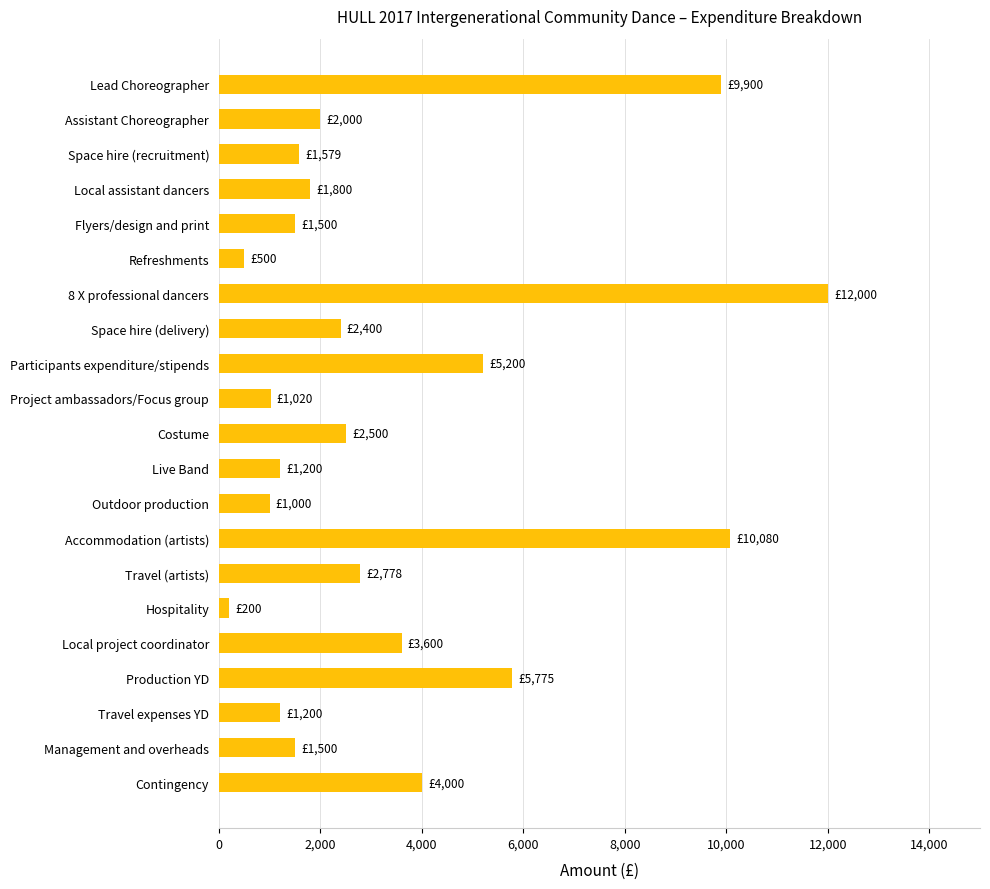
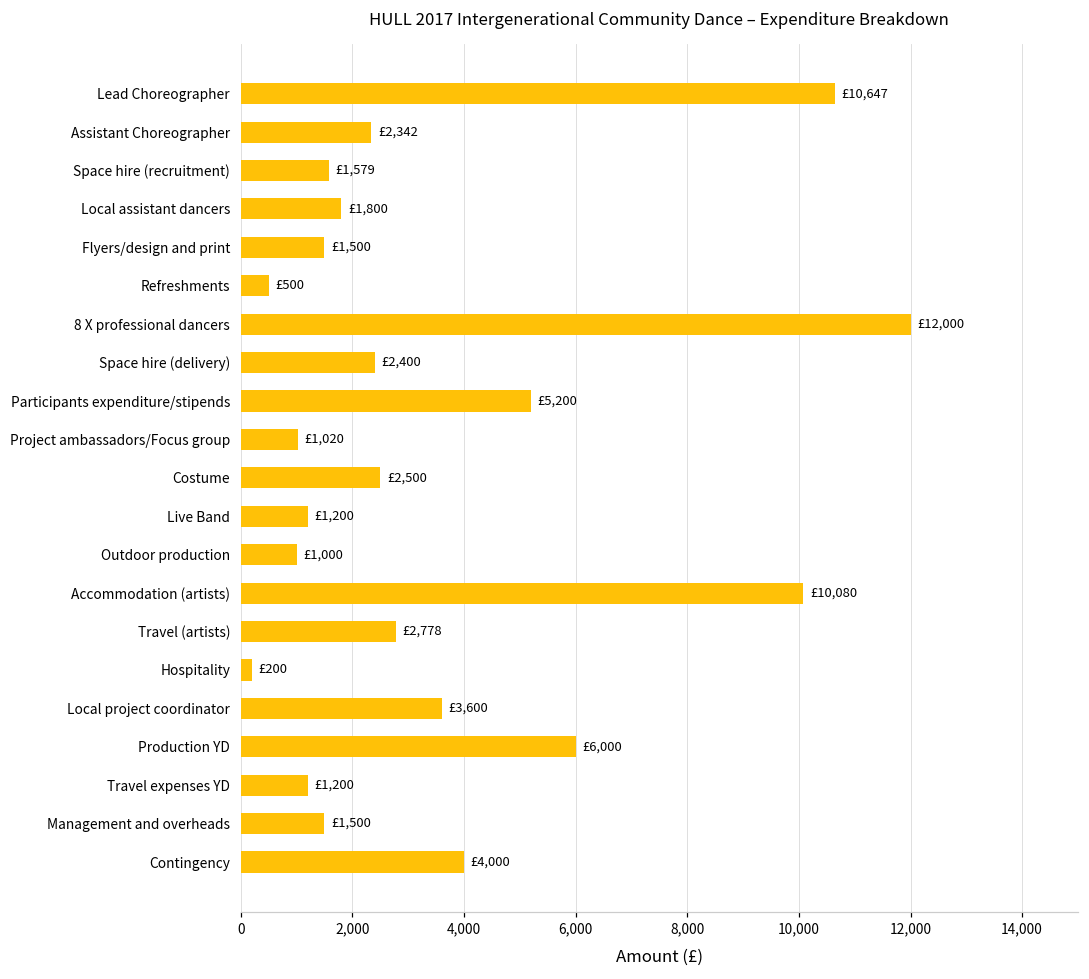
Lead Choreographer: £9,900 -> £10,647
Assistant Choreographer: £2,000 -> £2,342
Production YD: £5,775 -> £6,000
